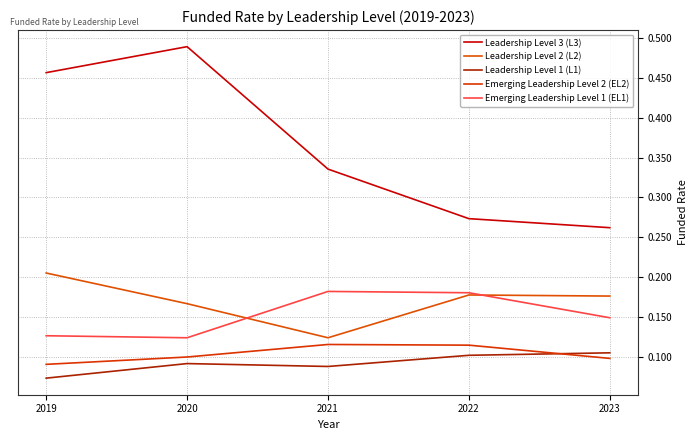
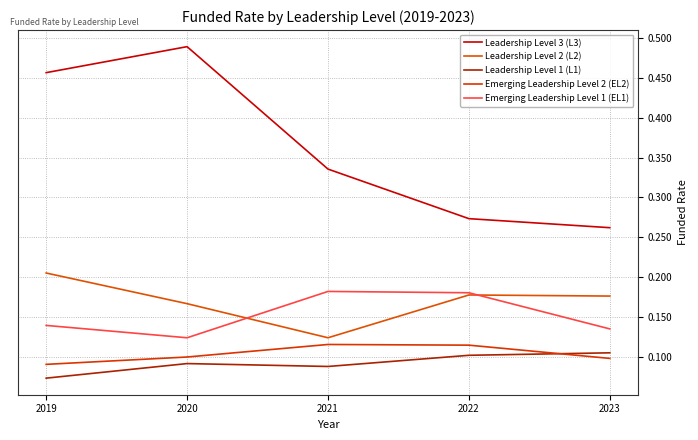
Emerging Leadership Level 1 (EL1), 2019: 0.13 -> 0.14
Emerging Leadership Level 1 (EL1), 2023: 0.15 -> 0.14
